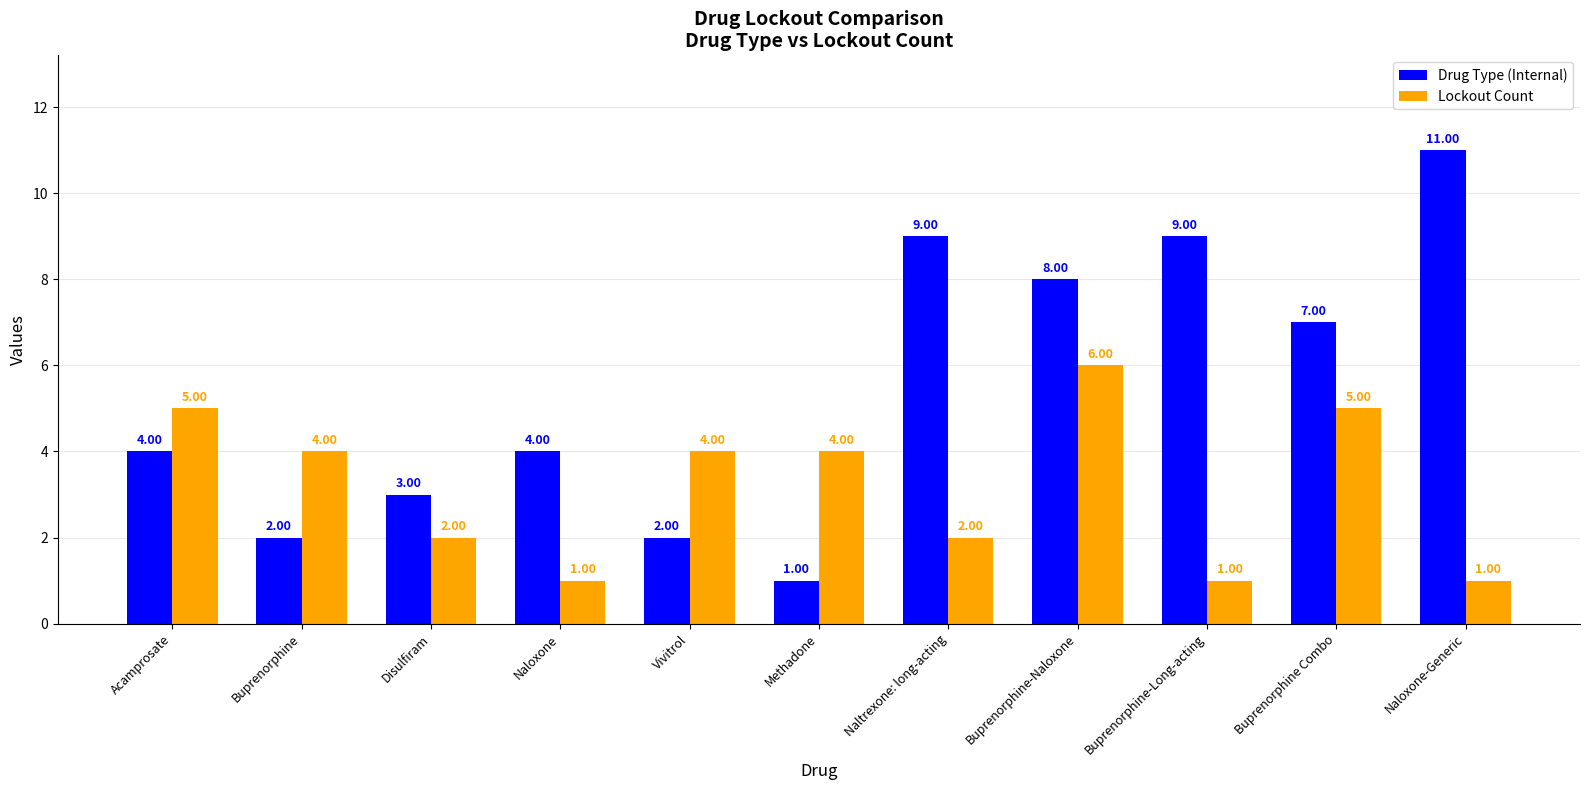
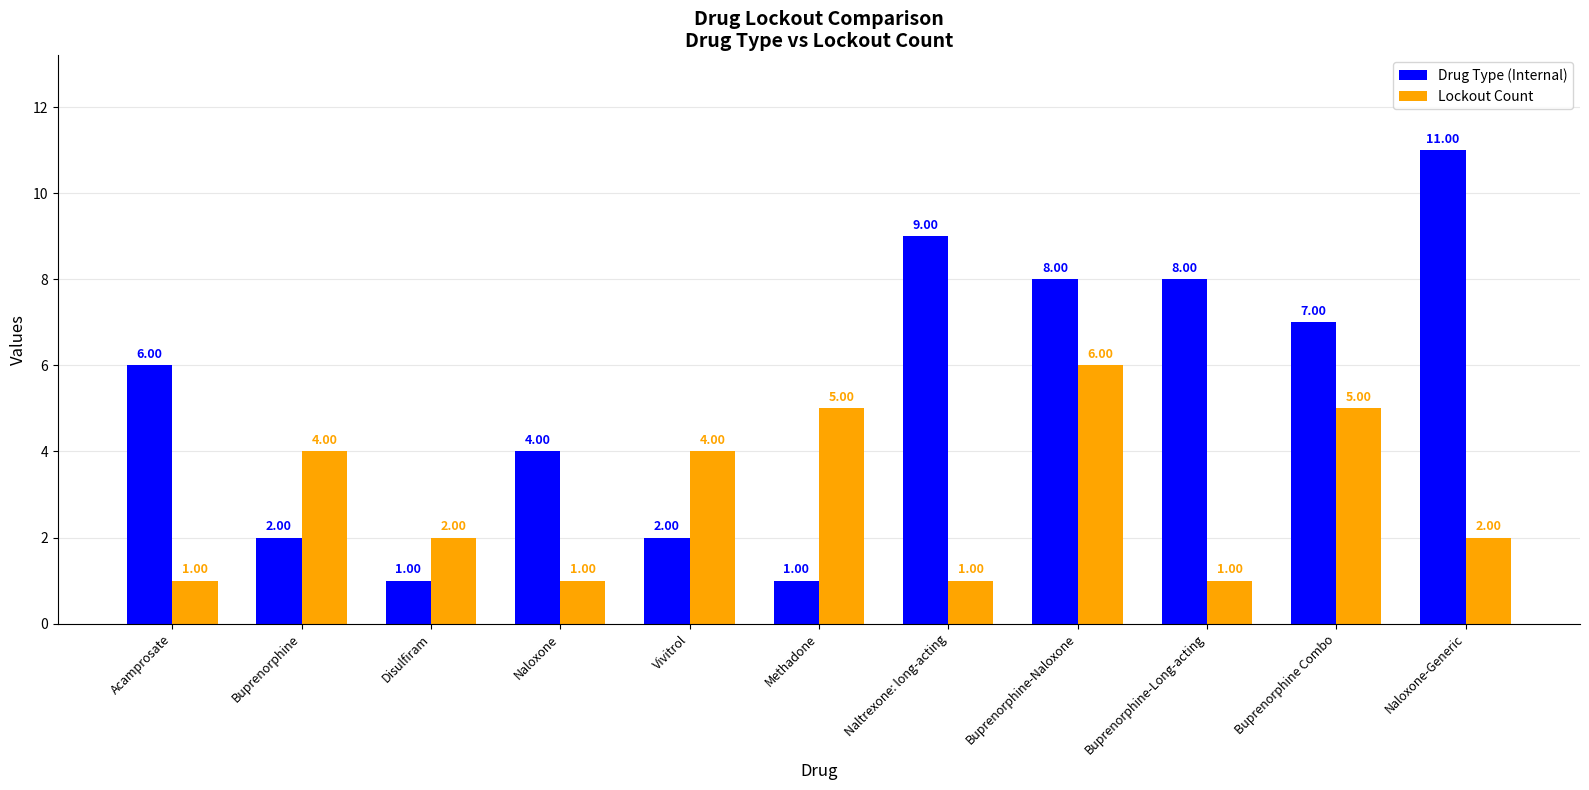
Drug Type (Internal), Acamprosate: 4.00 -> 6.00
Lockout Count, Acamprosate: 5.00 -> 1.00
Drug Type (Internal), Disulfiram: 3.00 -> 1.00
Lockout Count, Methadone: 4.00 -> 5.00
Lockout Count, Naltrexone: long-acting: 2.00 -> 1.00
Drug Type (Internal), Buprenorphine-Long-acting: 9.00 -> 8.00
Lockout Count, Naloxone-Generic: 1.00 -> 2.00
